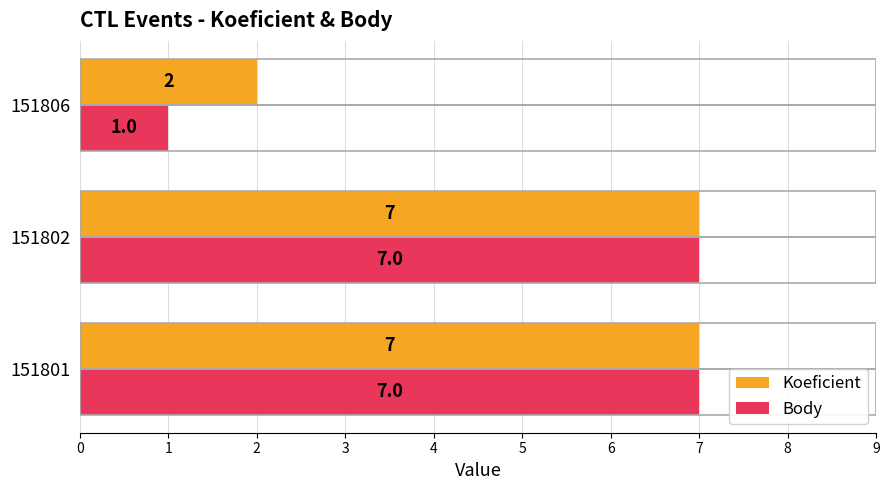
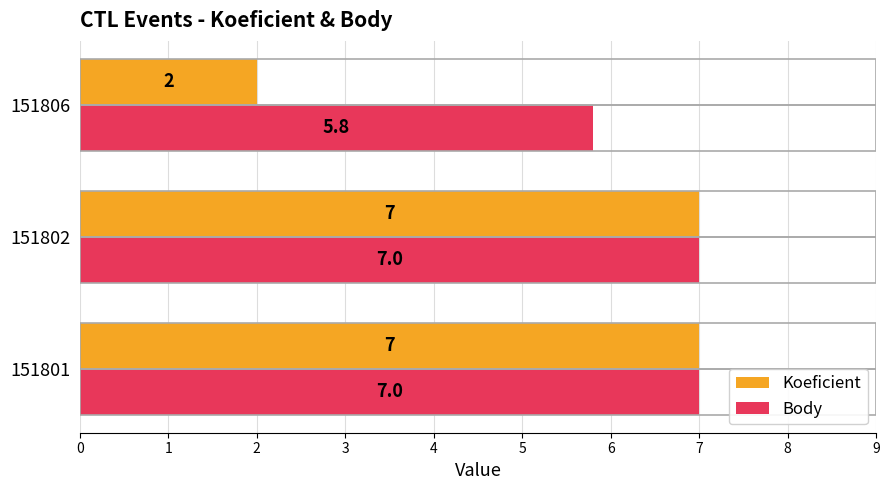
Body, 151806: 1.0 -> 5.8
